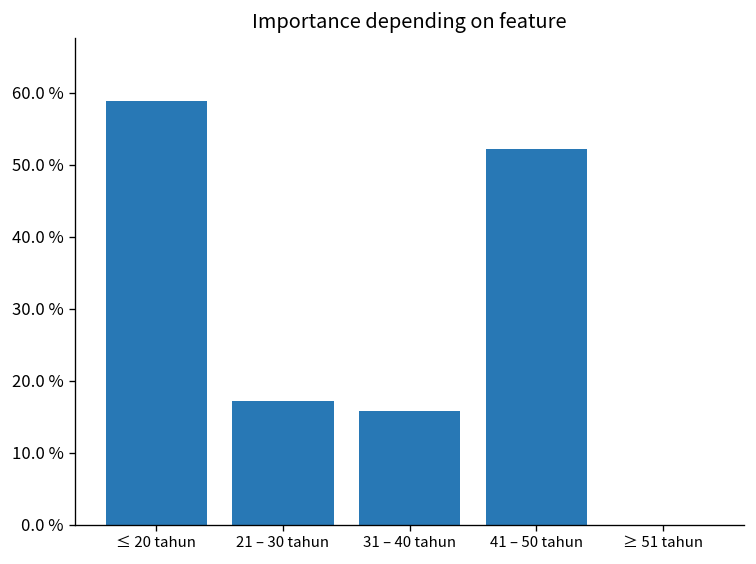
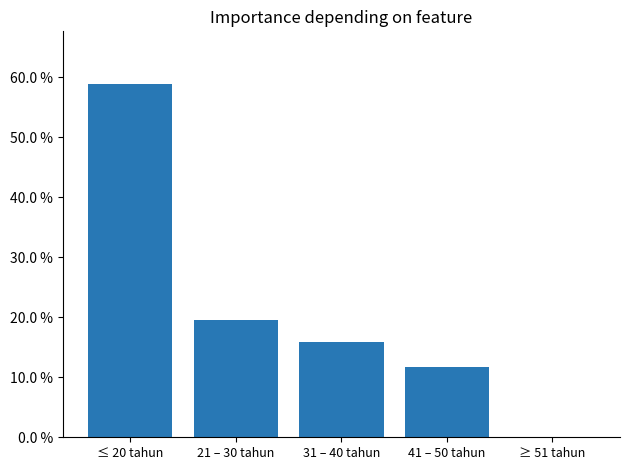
21 – 30 tahun: 17 % -> 20 %
41 – 50 tahun: 52 % -> 12 %
